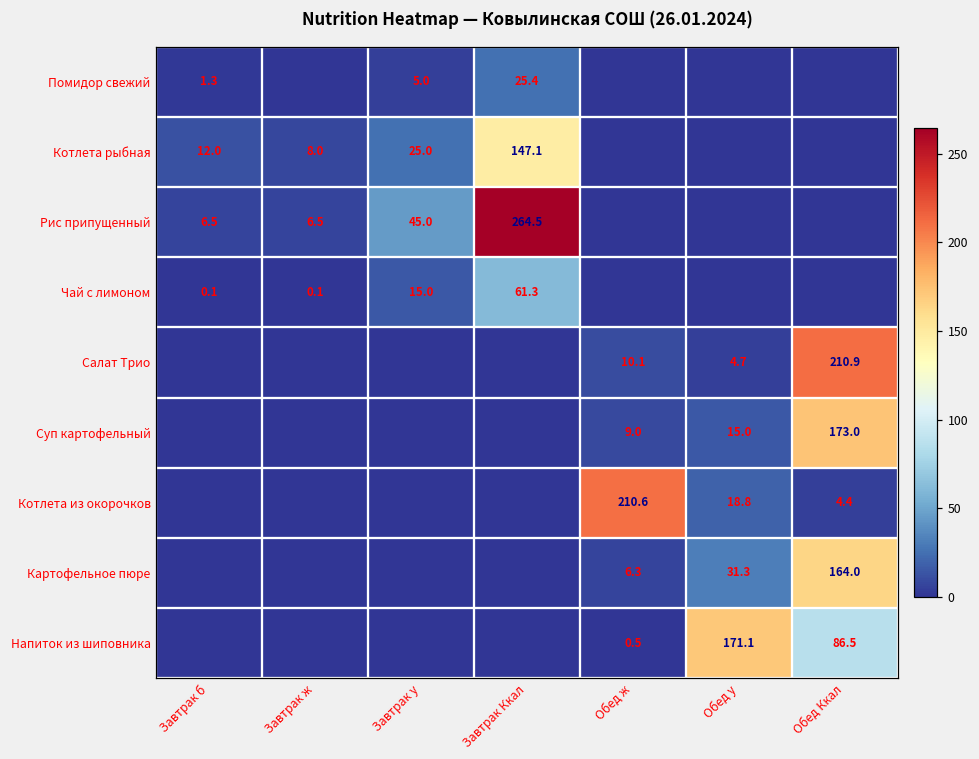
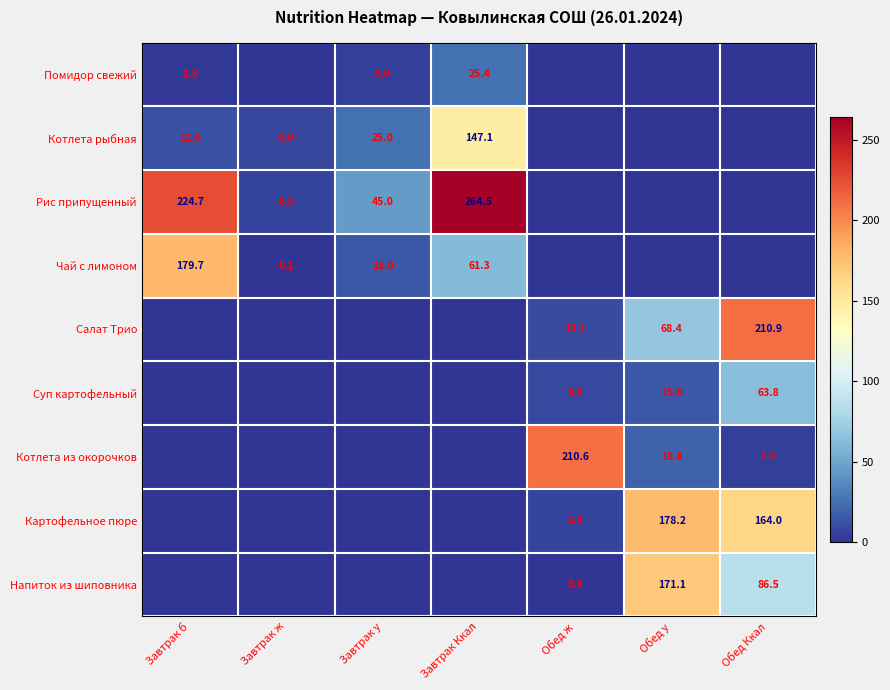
Рис припущенный, Завтрак б: 6.5 -> 224.7
Чай с лимоном, Завтрак б: 0.1 -> 179.7
Салат Трио, Обед у: 4.7 -> 68.4
Суп картофельный, Обед Ккал: 173.0 -> 63.8
Картофельное пюре, Обед у: 31.3 -> 178.2
